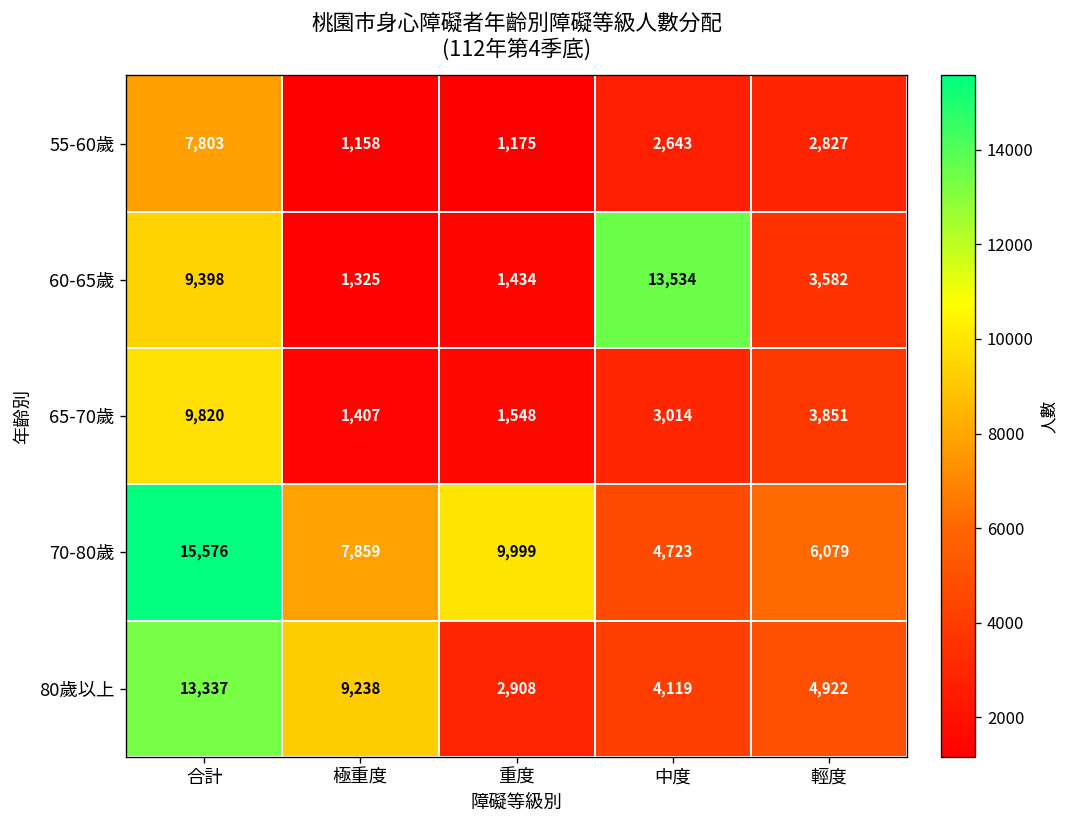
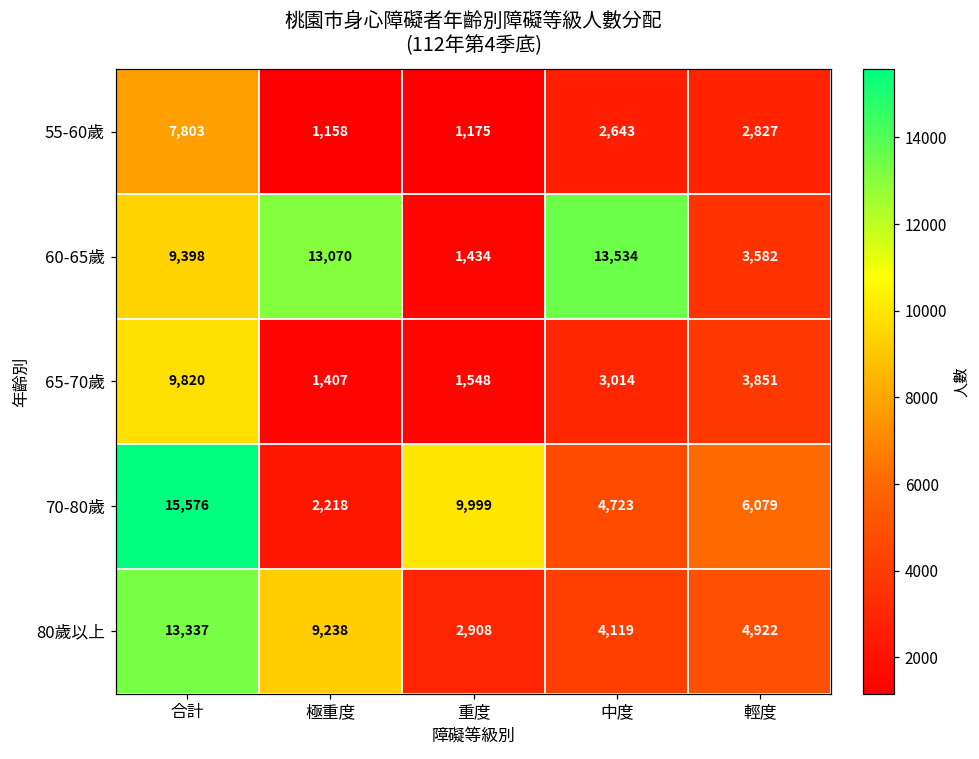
60-65歲, 極重度: 1,325 -> 13,070
70-80歲, 極重度: 7,859 -> 2,218
